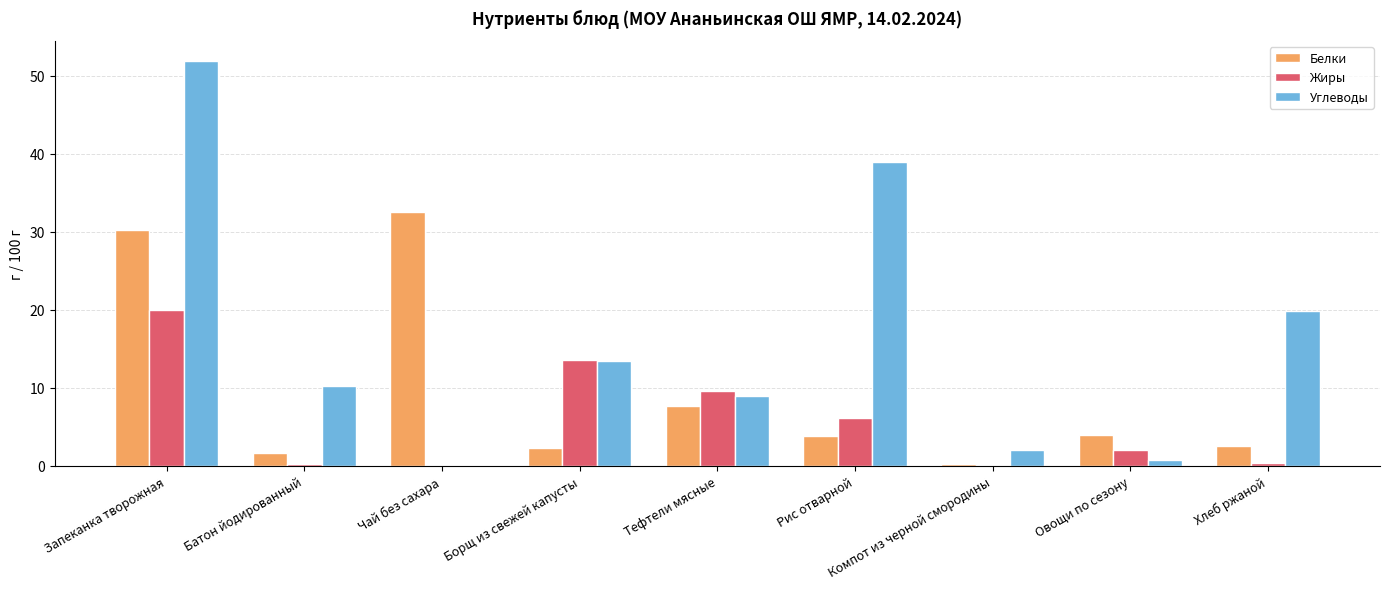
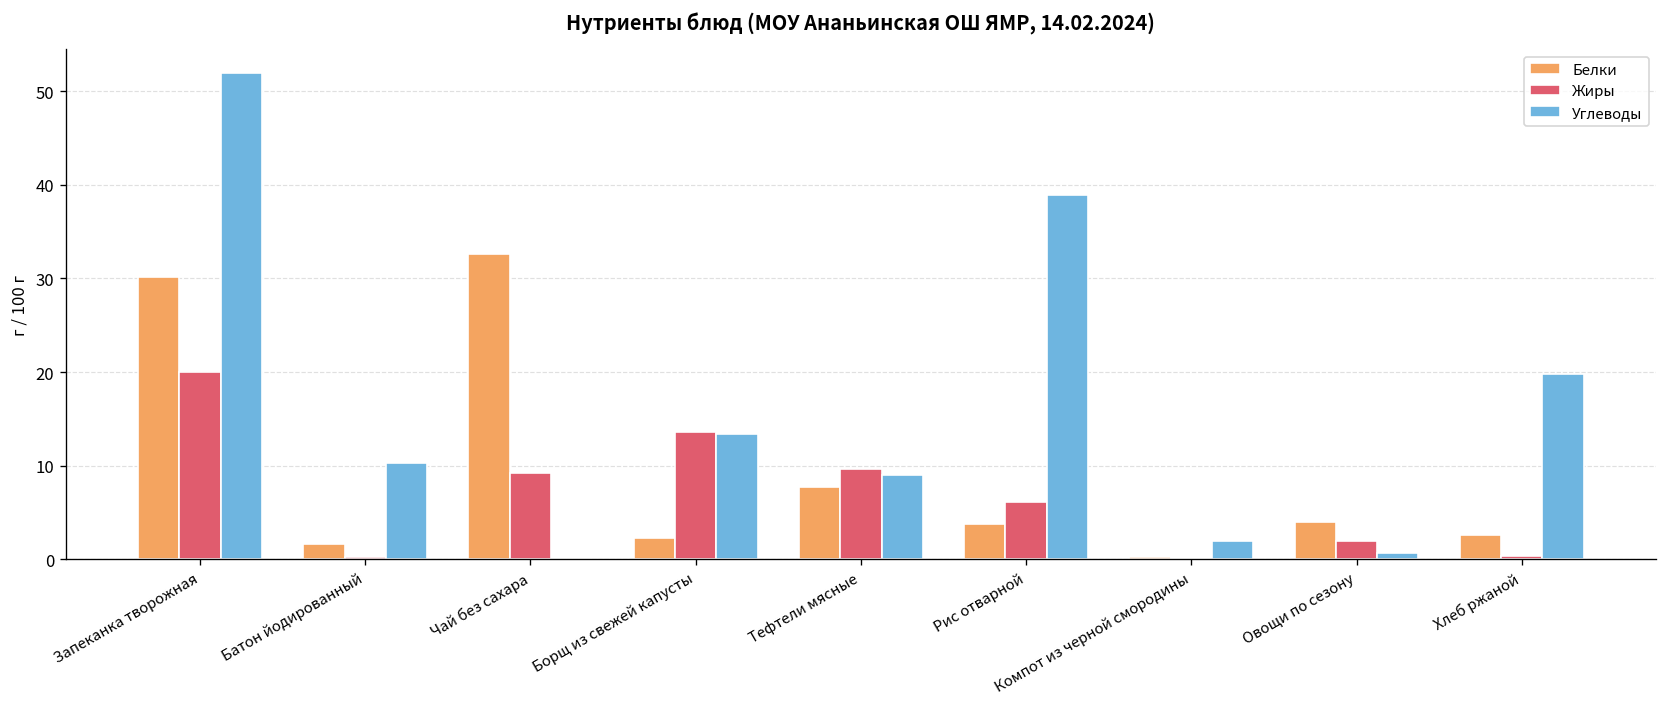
Жиры, Чай без сахара: 0 -> 9
